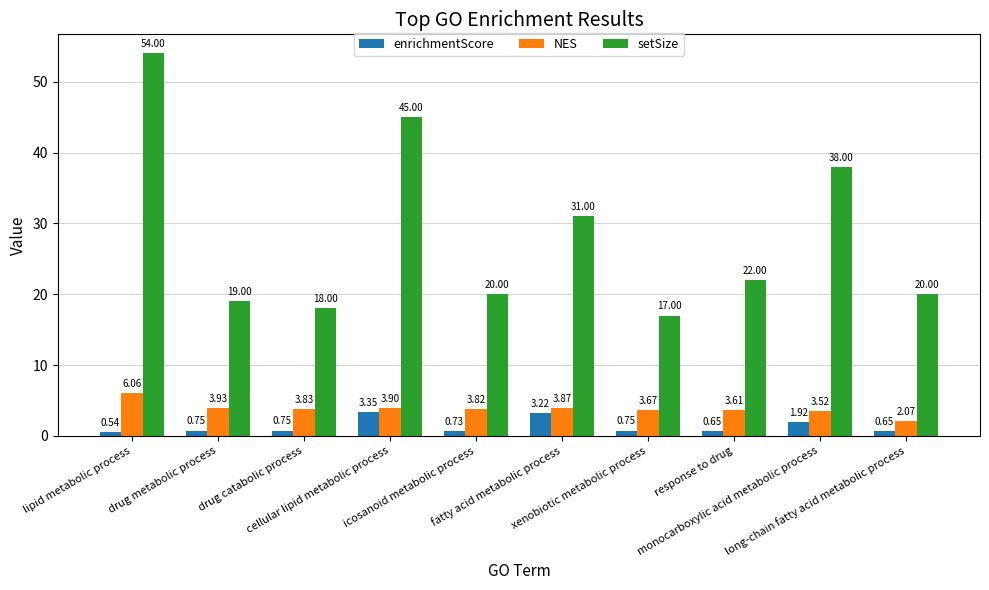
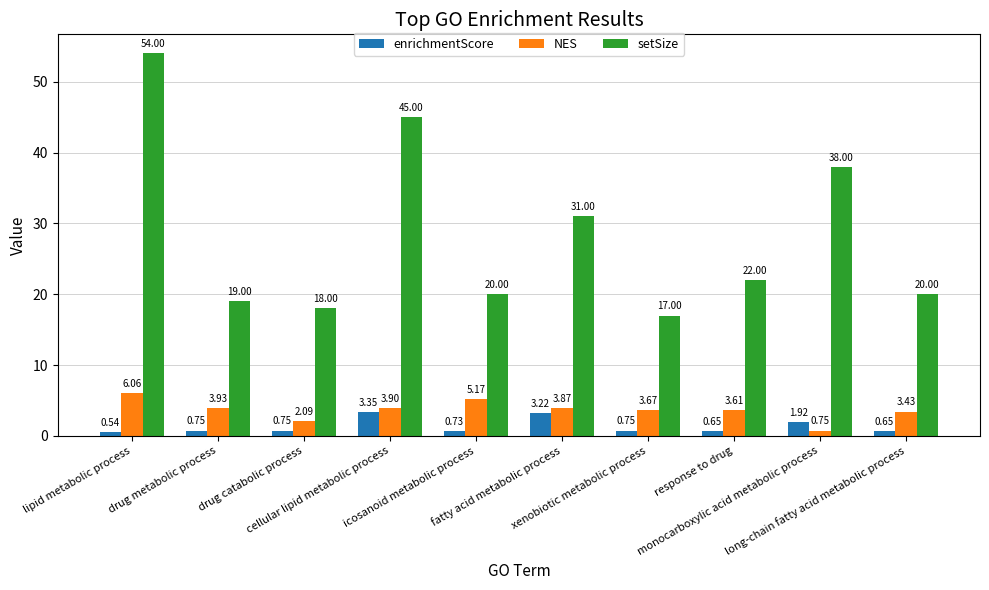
NES, drug catabolic process: 3.83 -> 2.09
NES, icosanoid metabolic process: 3.82 -> 5.17
NES, monocarboxylic acid metabolic process: 3.52 -> 0.75
NES, long-chain fatty acid metabolic process: 2.07 -> 3.43
